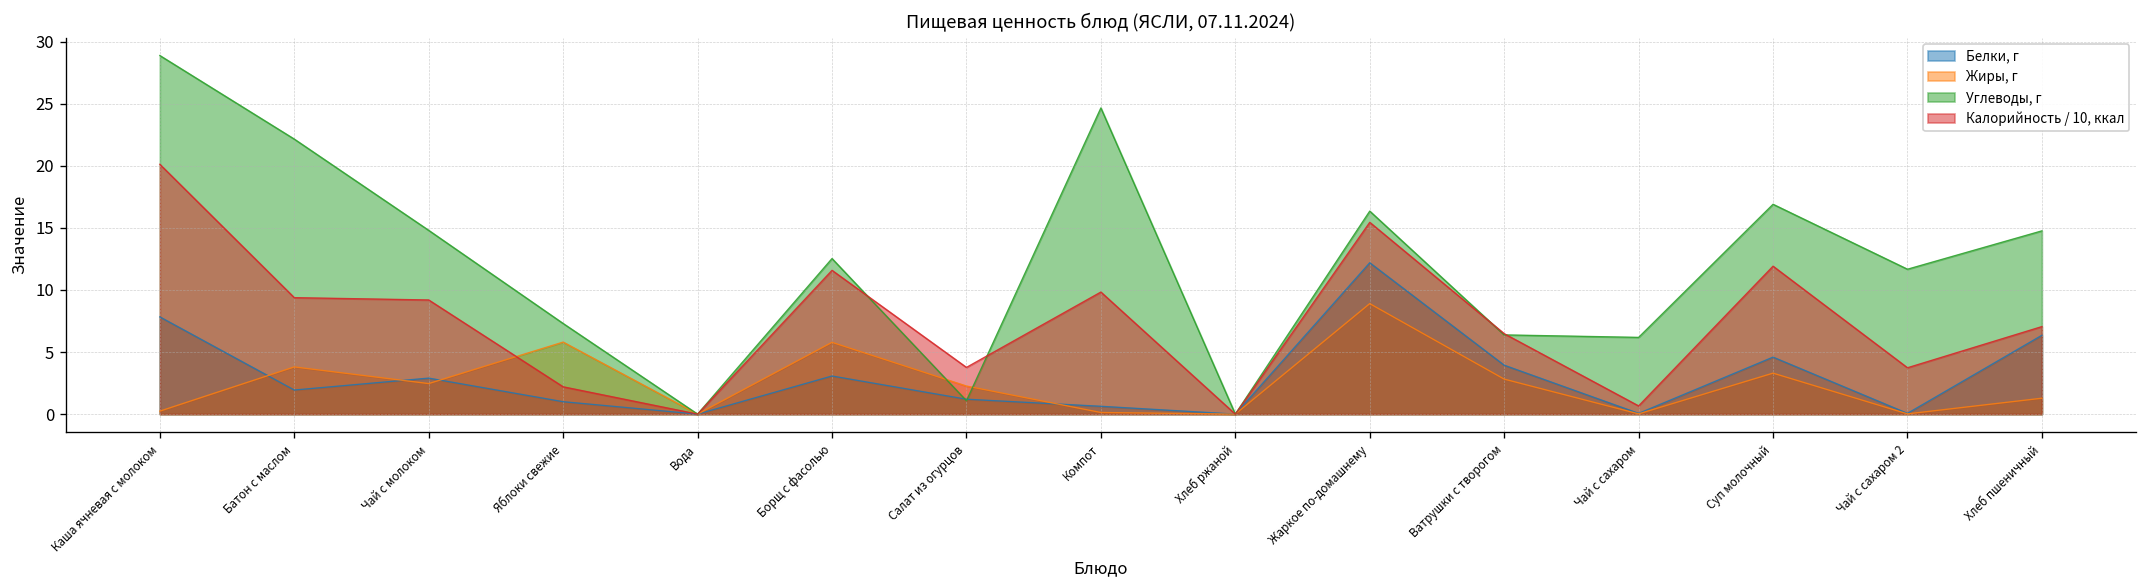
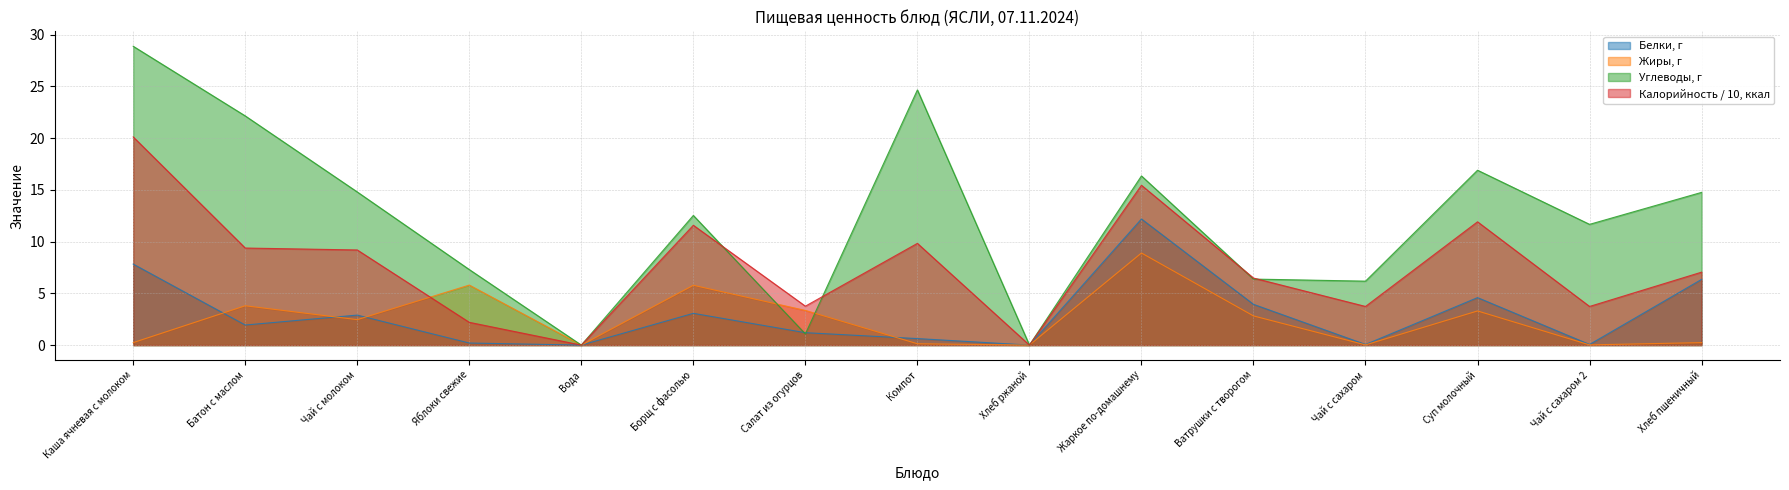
Белки, г, Яблоки свежие: 1.0 -> 0.2
Жиры, г, Салат из огурцов: 2.3 -> 3.4
Калорийность / 10, ккал, Чай с сахаром: 0.7 -> 3.7
Жиры, г, Хлеб пшеничный: 1.3 -> 0.2
